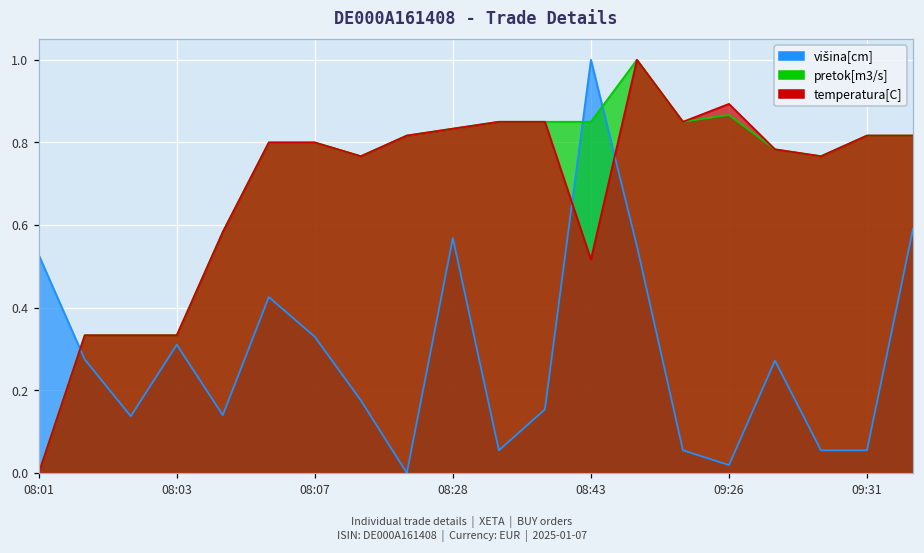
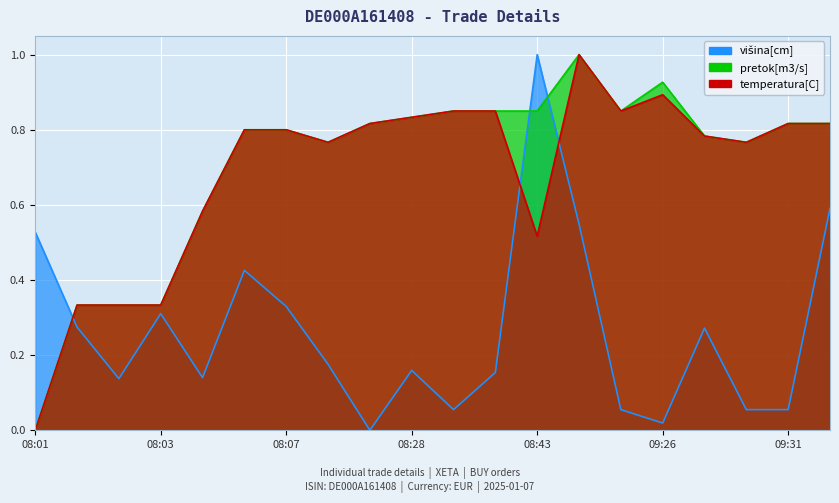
višina[cm], 08:28: 0.57 -> 0.16
pretok[m3/s], 09:26: 0.87 -> 0.93
